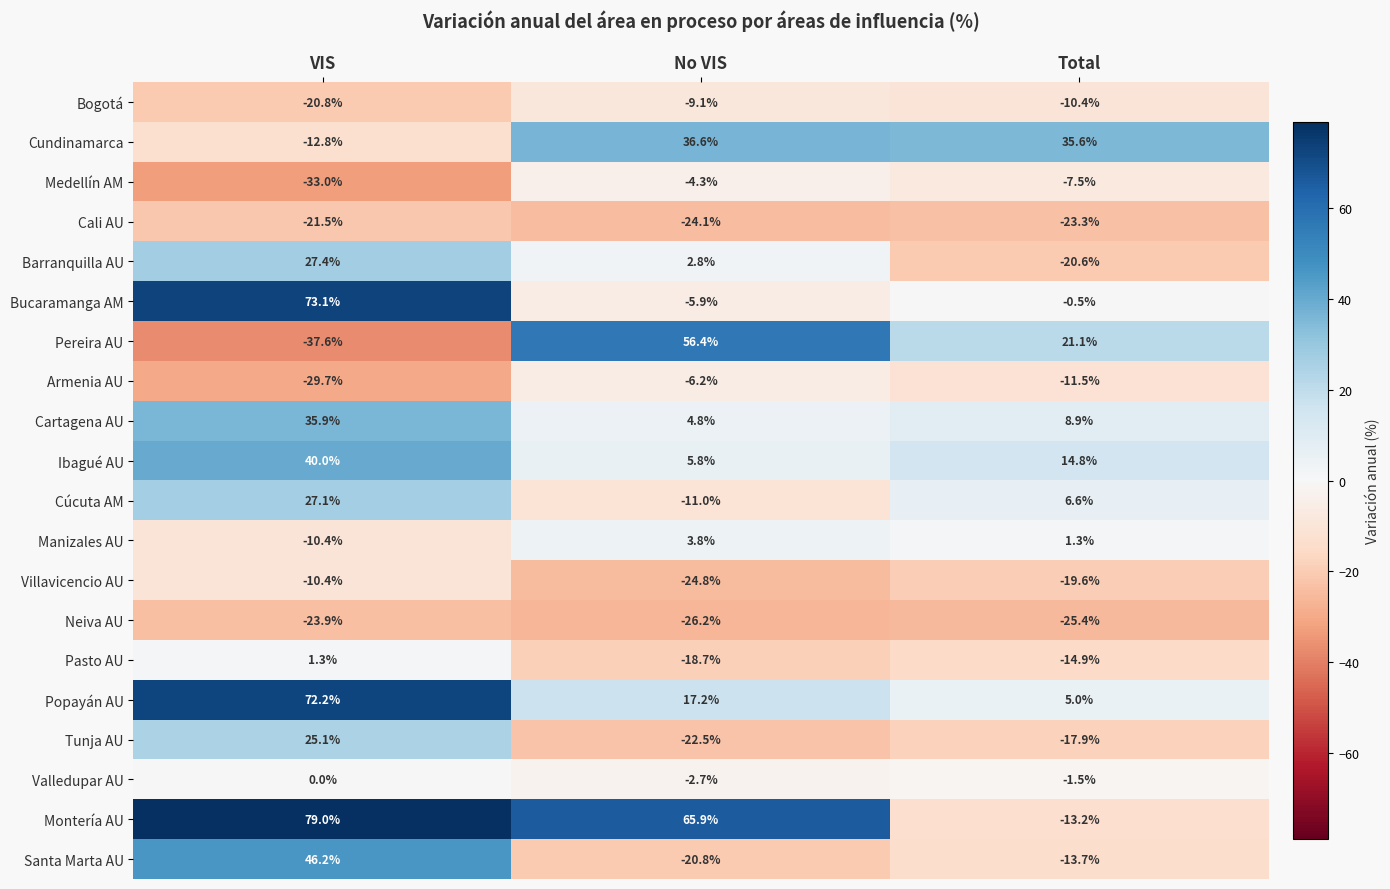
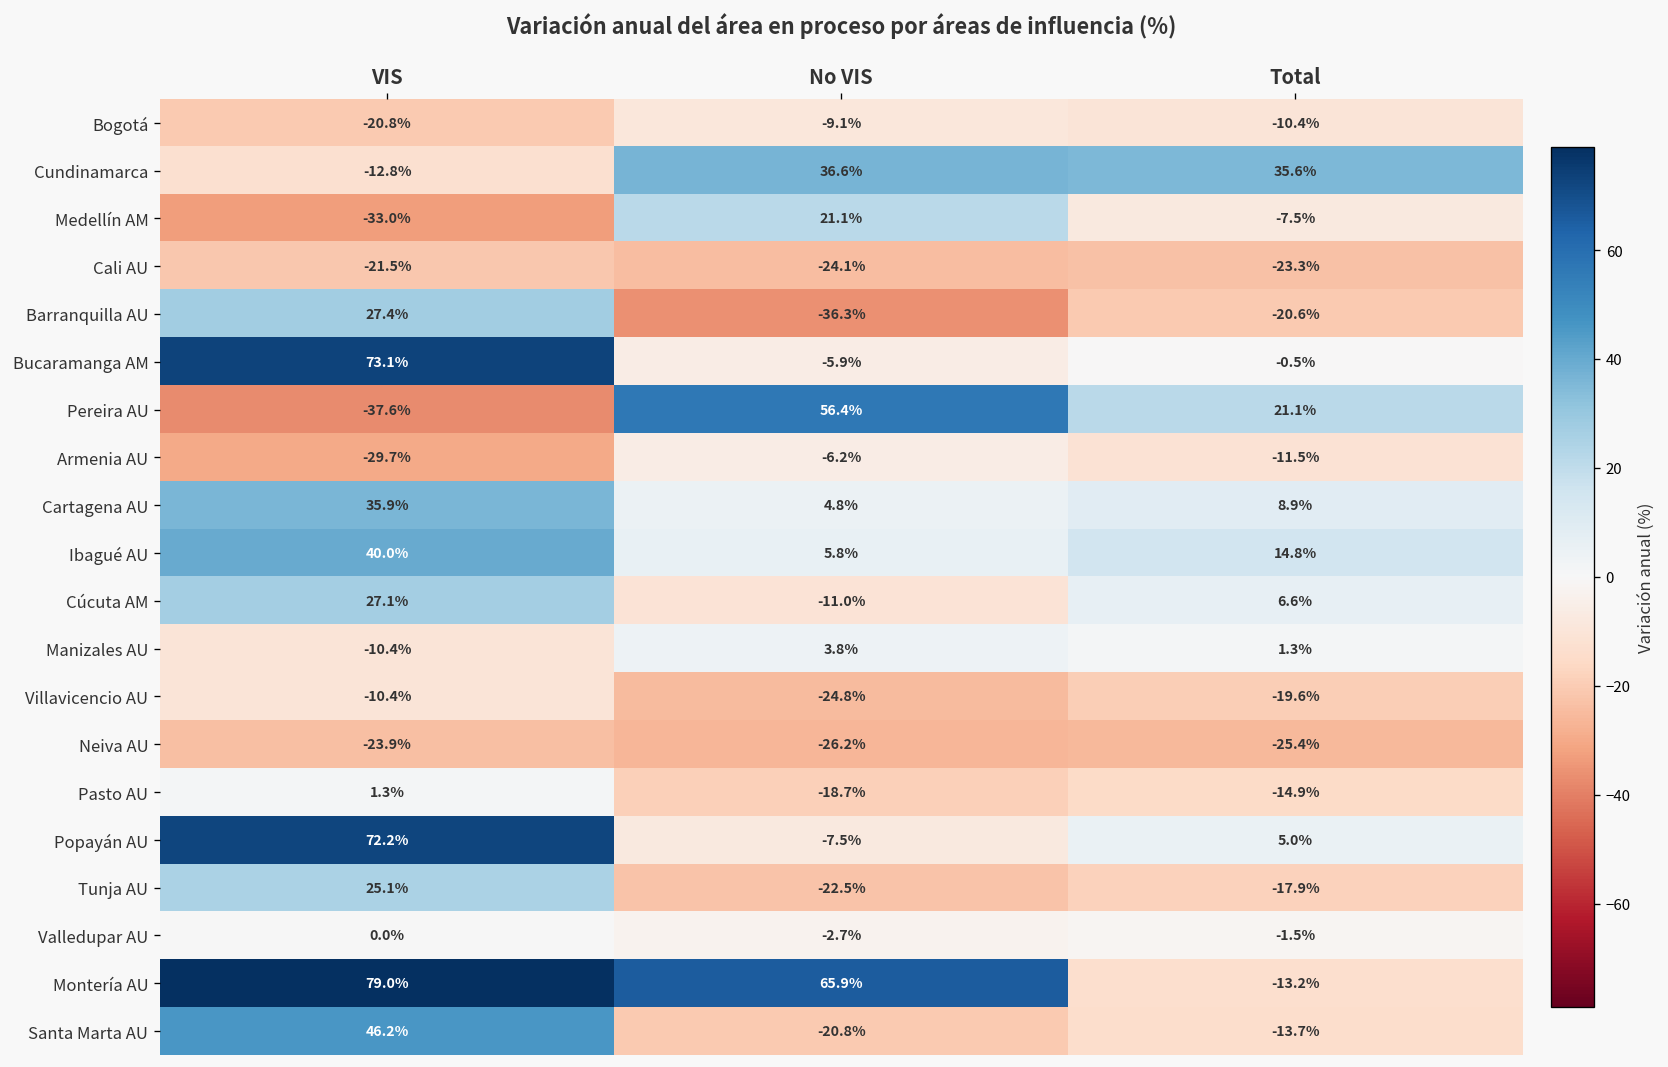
Medellín AM, No VIS: -4.3% -> 21.1%
Barranquilla AU, No VIS: 2.8% -> -36.3%
Popayán AU, No VIS: 17.2% -> -7.5%
